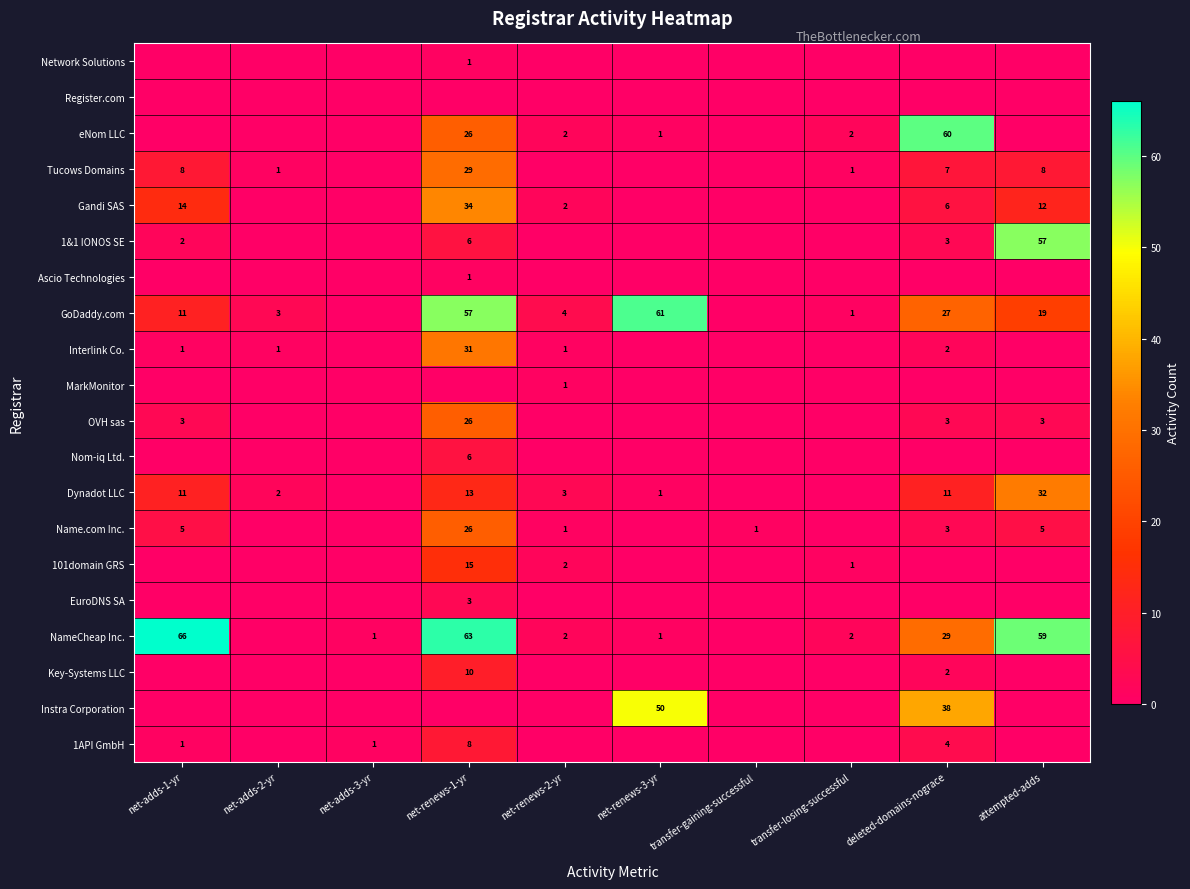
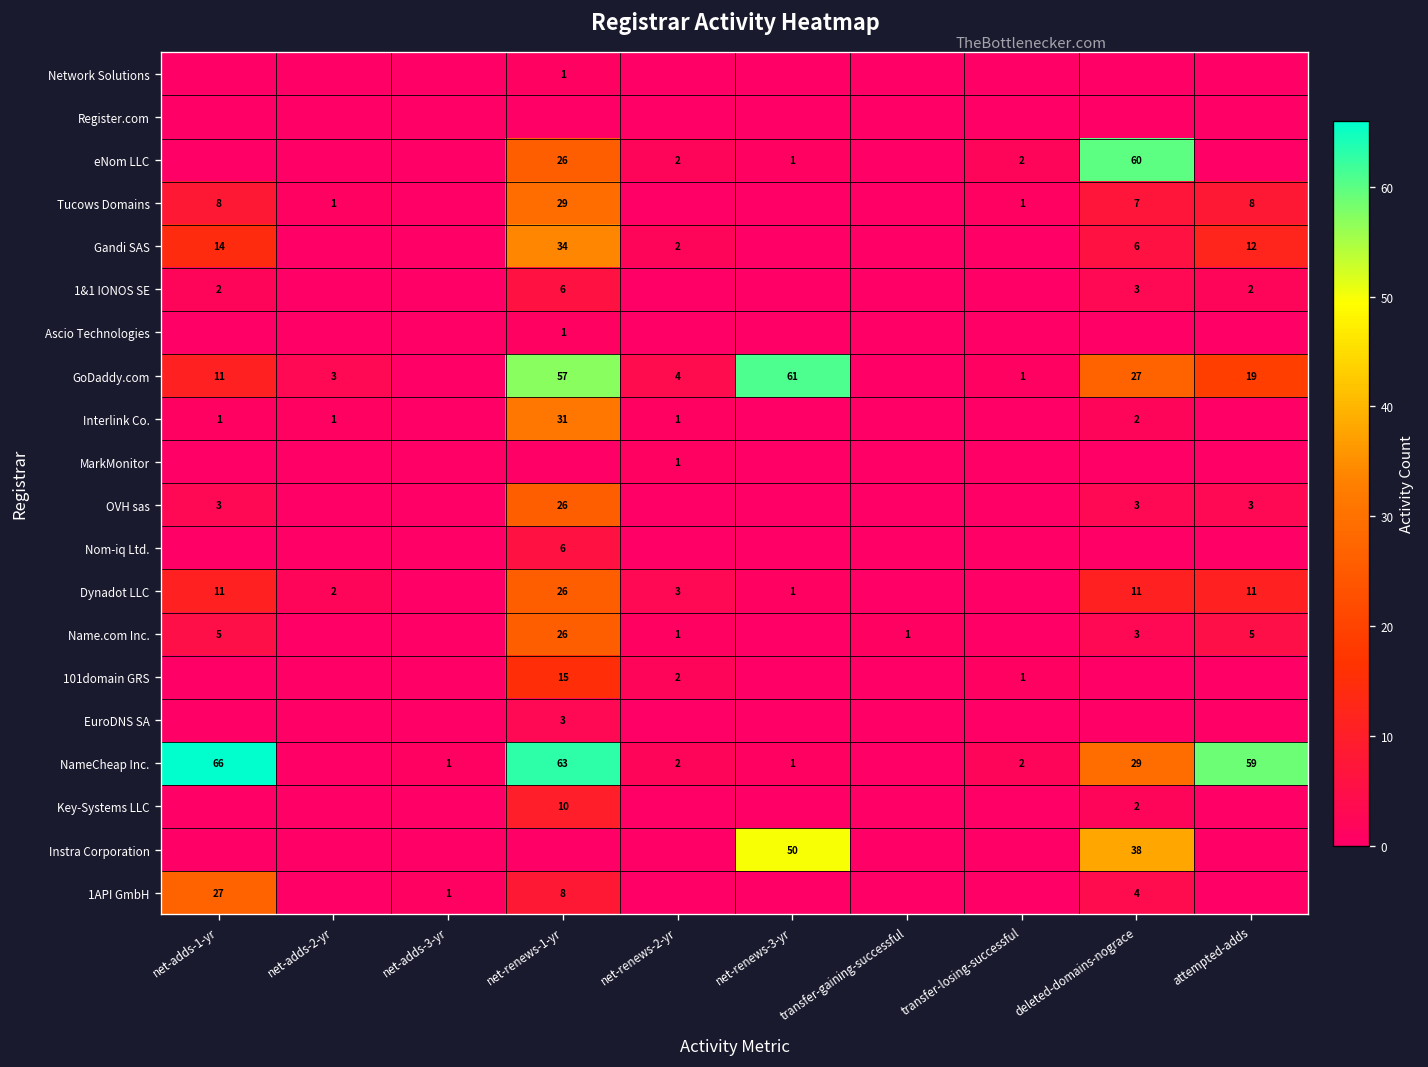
1&1 IONOS SE, attempted-adds: 57 -> 2
Dynadot LLC, net-renews-1-yr: 13 -> 26
Dynadot LLC, attempted-adds: 32 -> 11
1API GmbH, net-adds-1-yr: 1 -> 27
